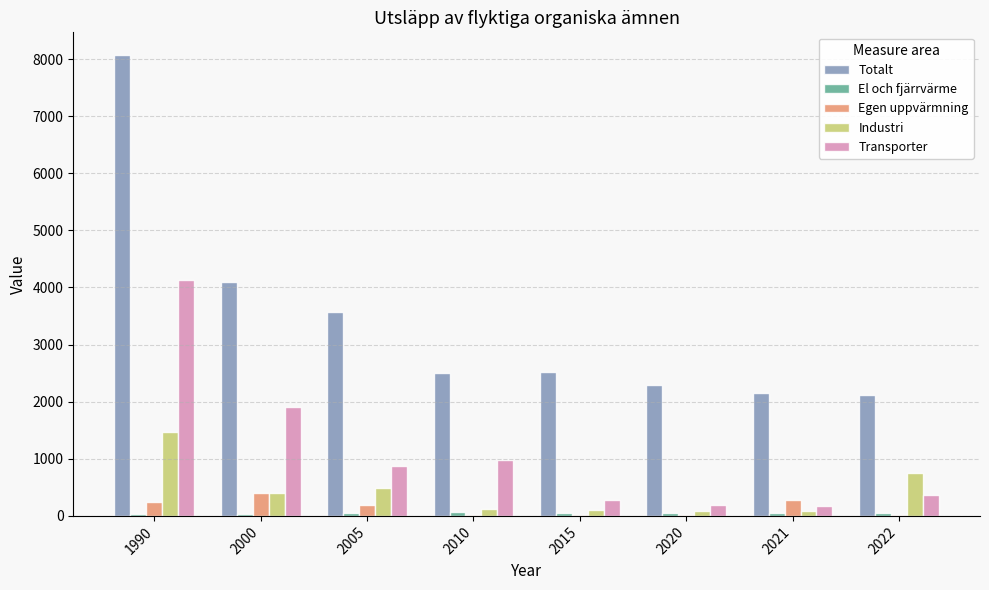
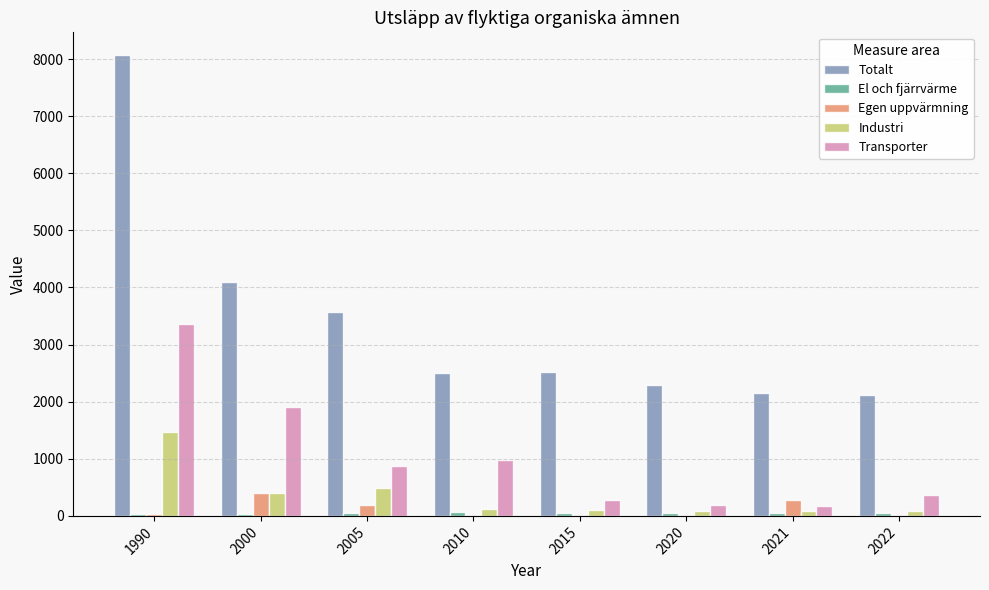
Egen uppvärmning, 1990: 200 -> 0
Transporter, 1990: 4100 -> 3400
Industri, 2022: 800 -> 100
